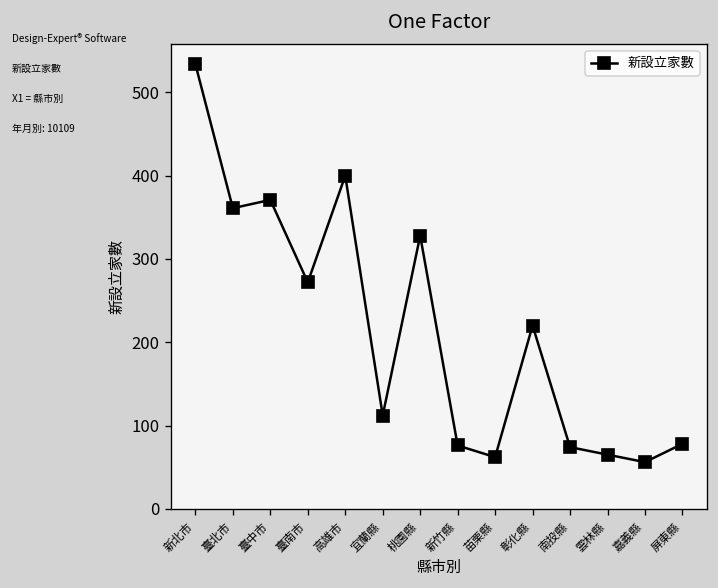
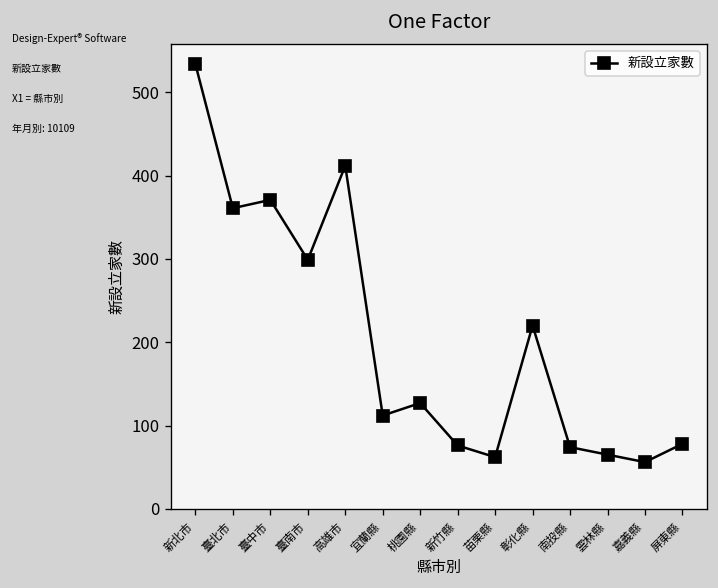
臺南市: 270 -> 300
高雄市: 400 -> 410
桃園縣: 330 -> 130
